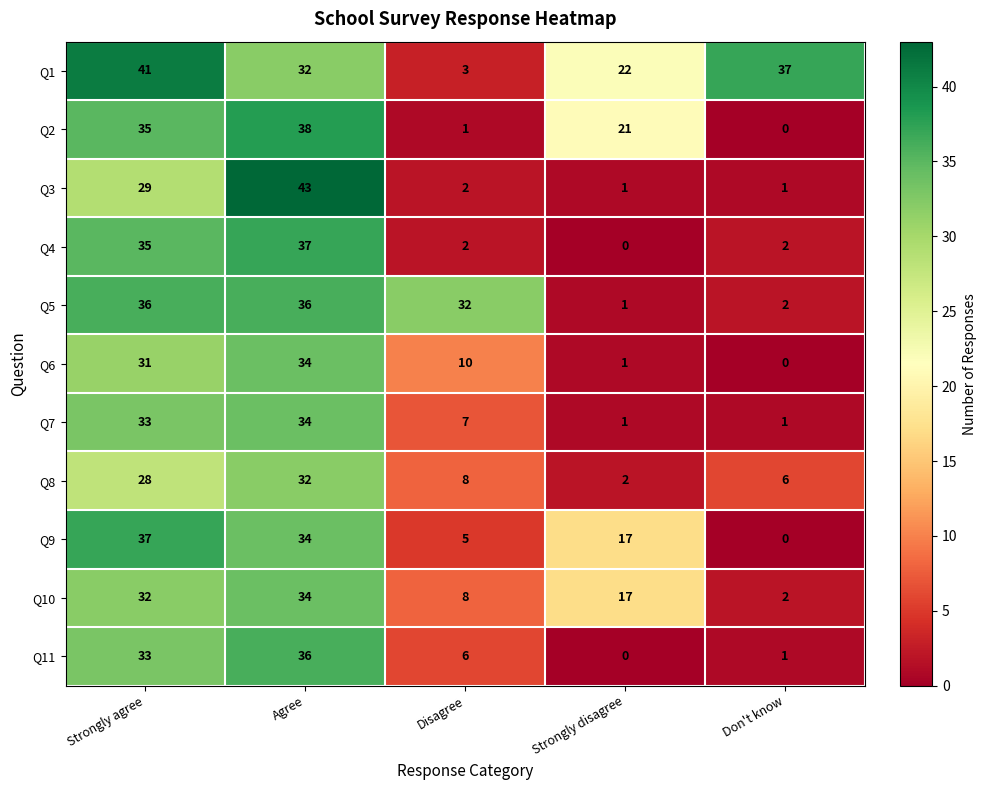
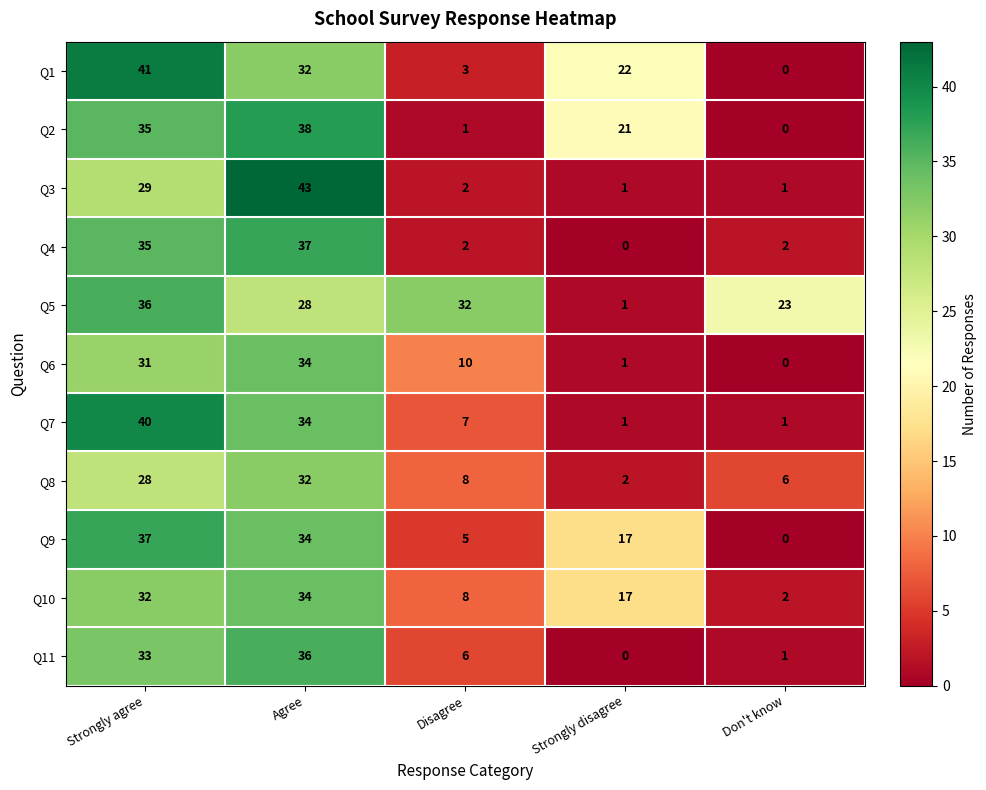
Q1, Don't know: 37 -> 0
Q5, Agree: 36 -> 28
Q5, Don't know: 2 -> 23
Q7, Strongly agree: 33 -> 40
